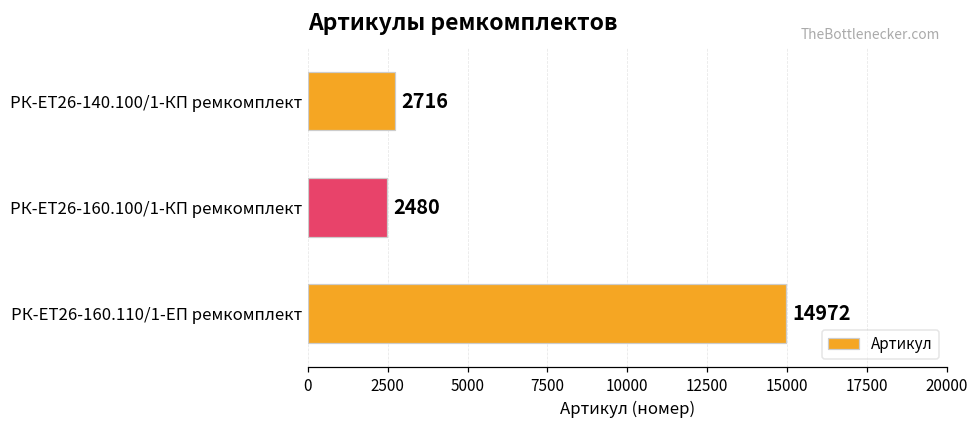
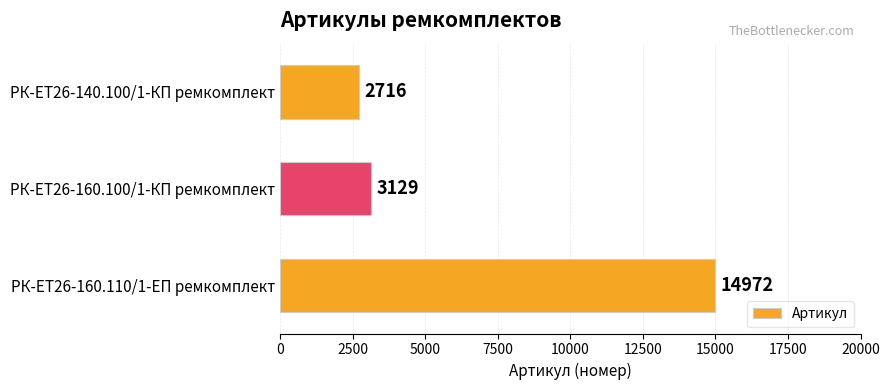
РК-ЕТ26-160.100/1-КП ремкомплект: 2480 -> 3129
